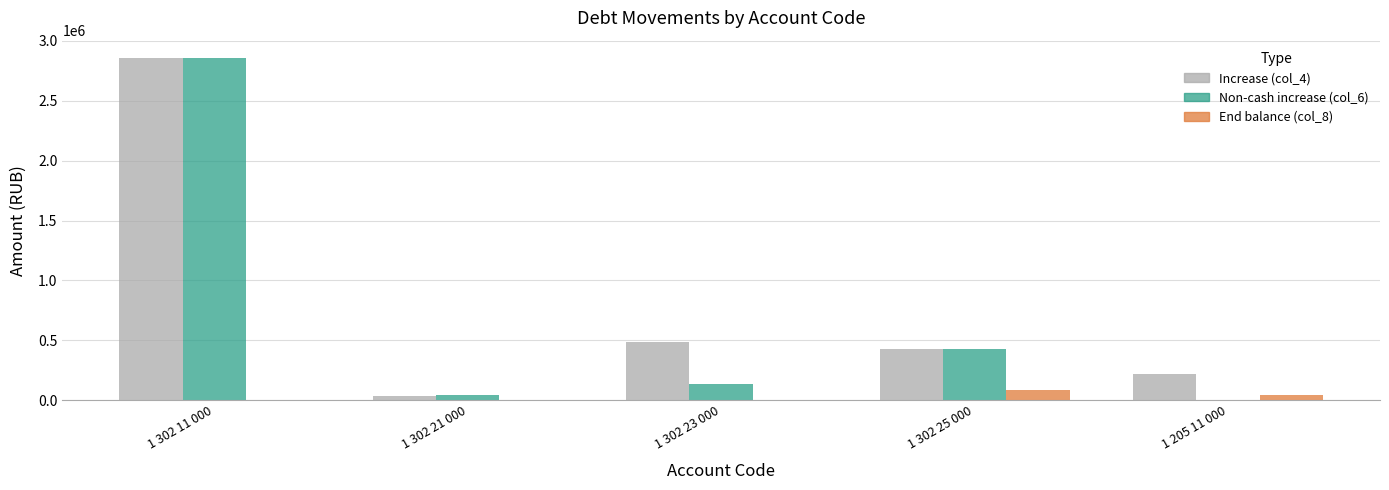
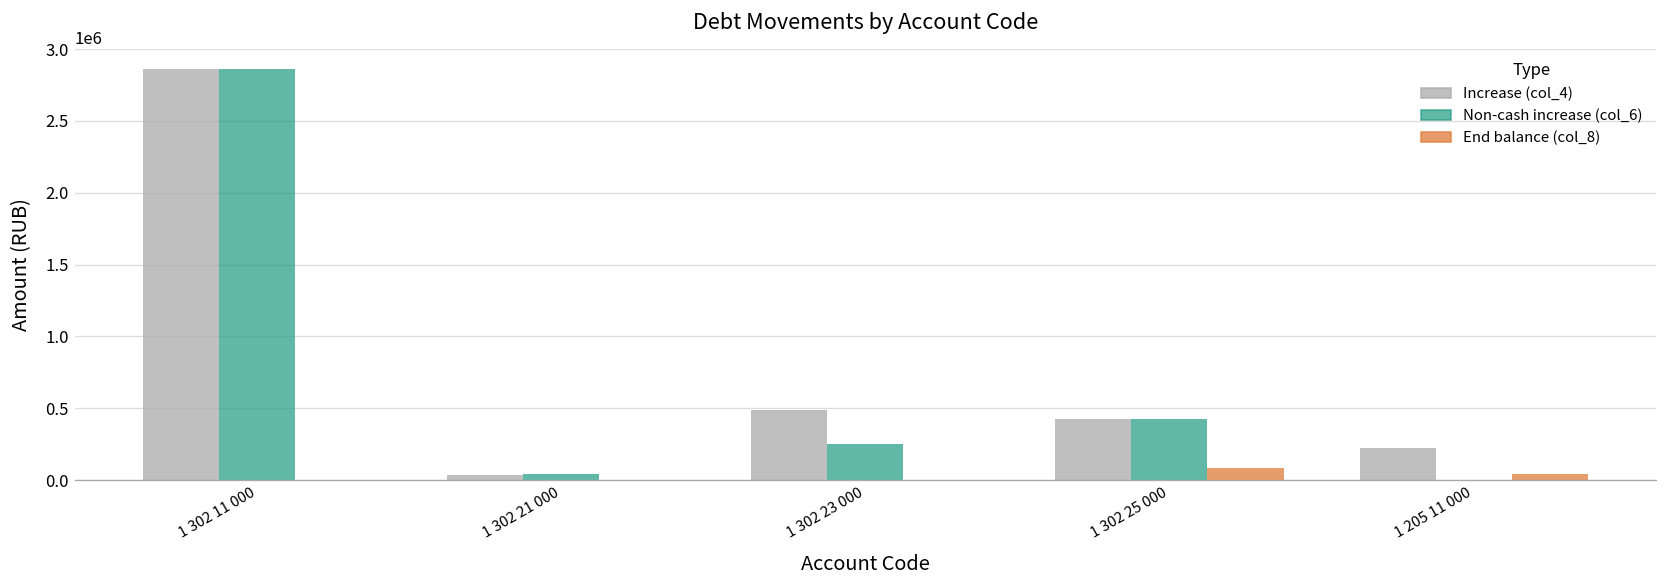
Non-cash increase (col_6), 1 302 23 000: 140000 -> 250000
